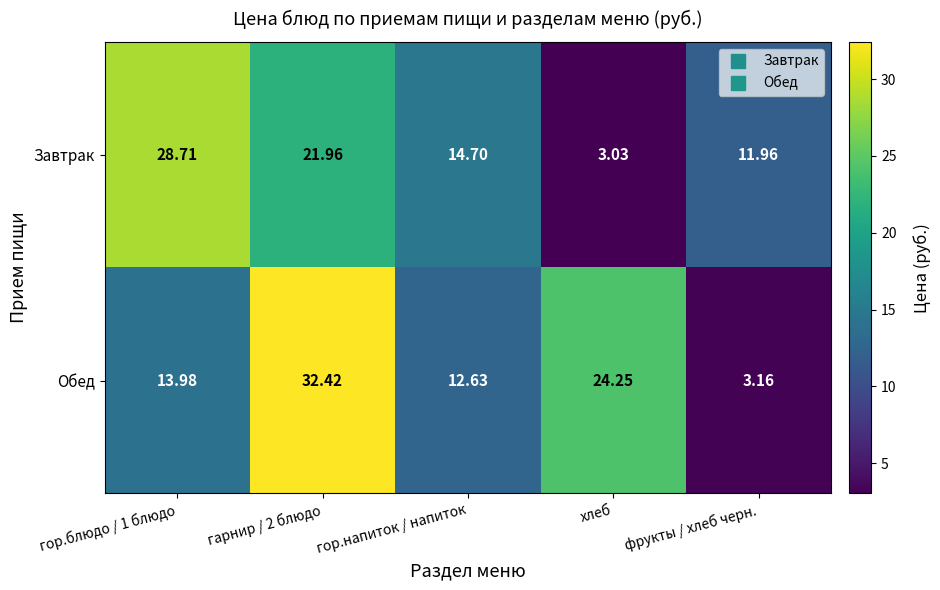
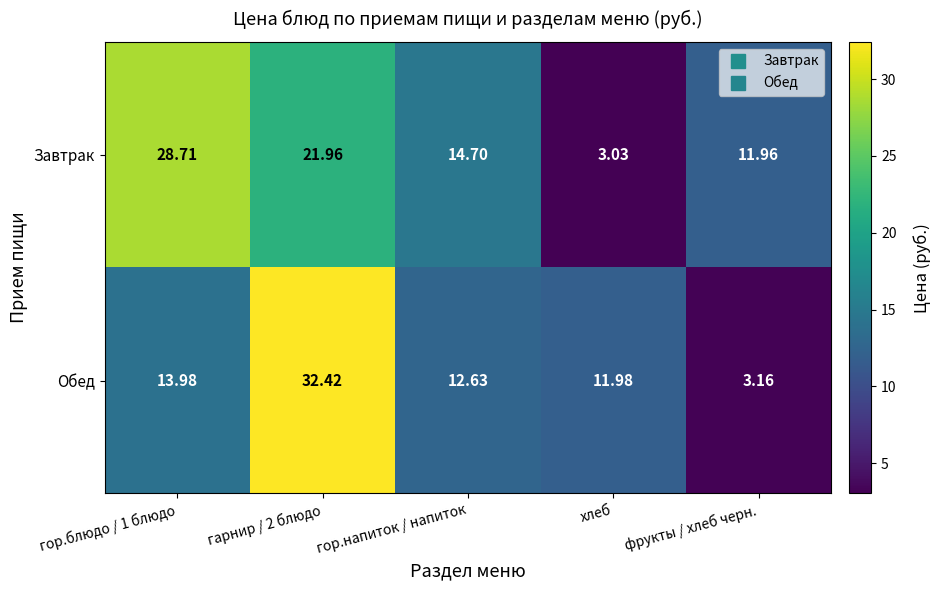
Обед, хлеб: 24.25 -> 11.98
